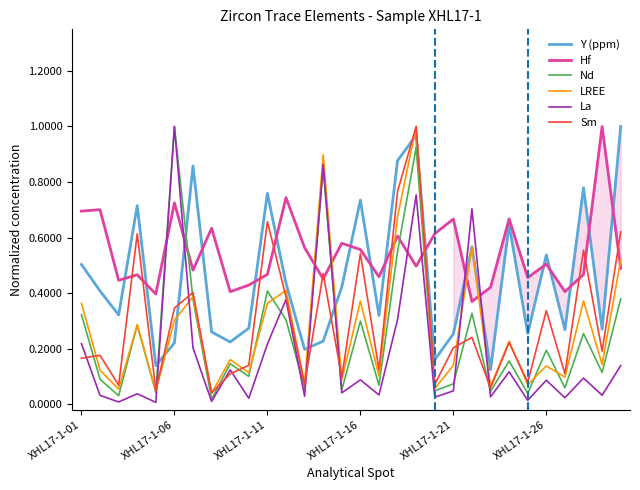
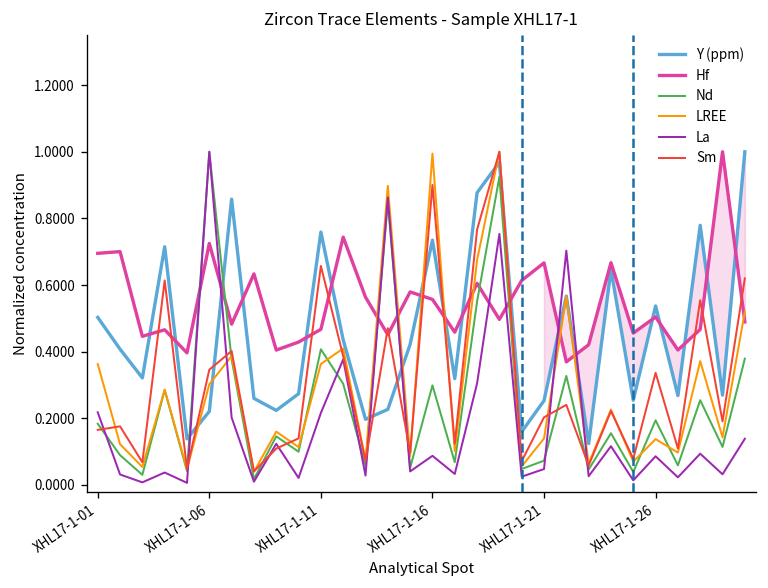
Nd, XHL17-1-01: 0.32 -> 0.18
LREE, XHL17-1-16: 0.37 -> 0.99
Sm, XHL17-1-16: 0.54 -> 0.90
